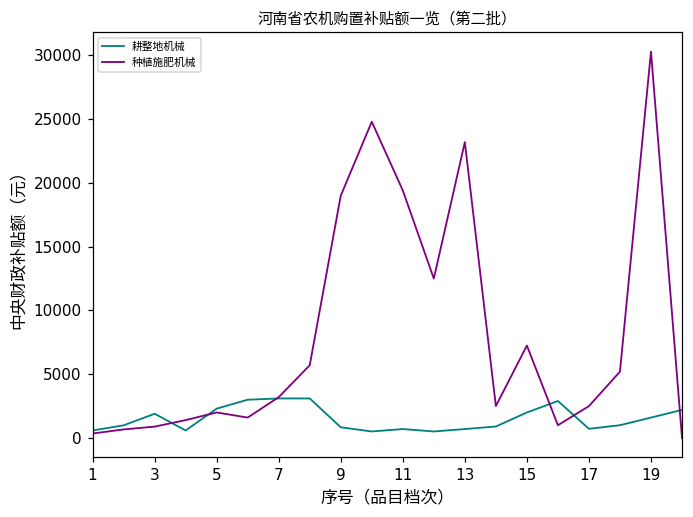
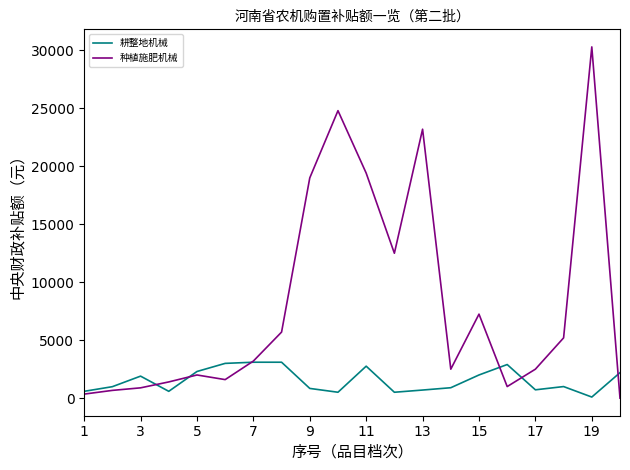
耕整地机械, 11: 700 -> 2800
耕整地机械, 19: 1600 -> 100
